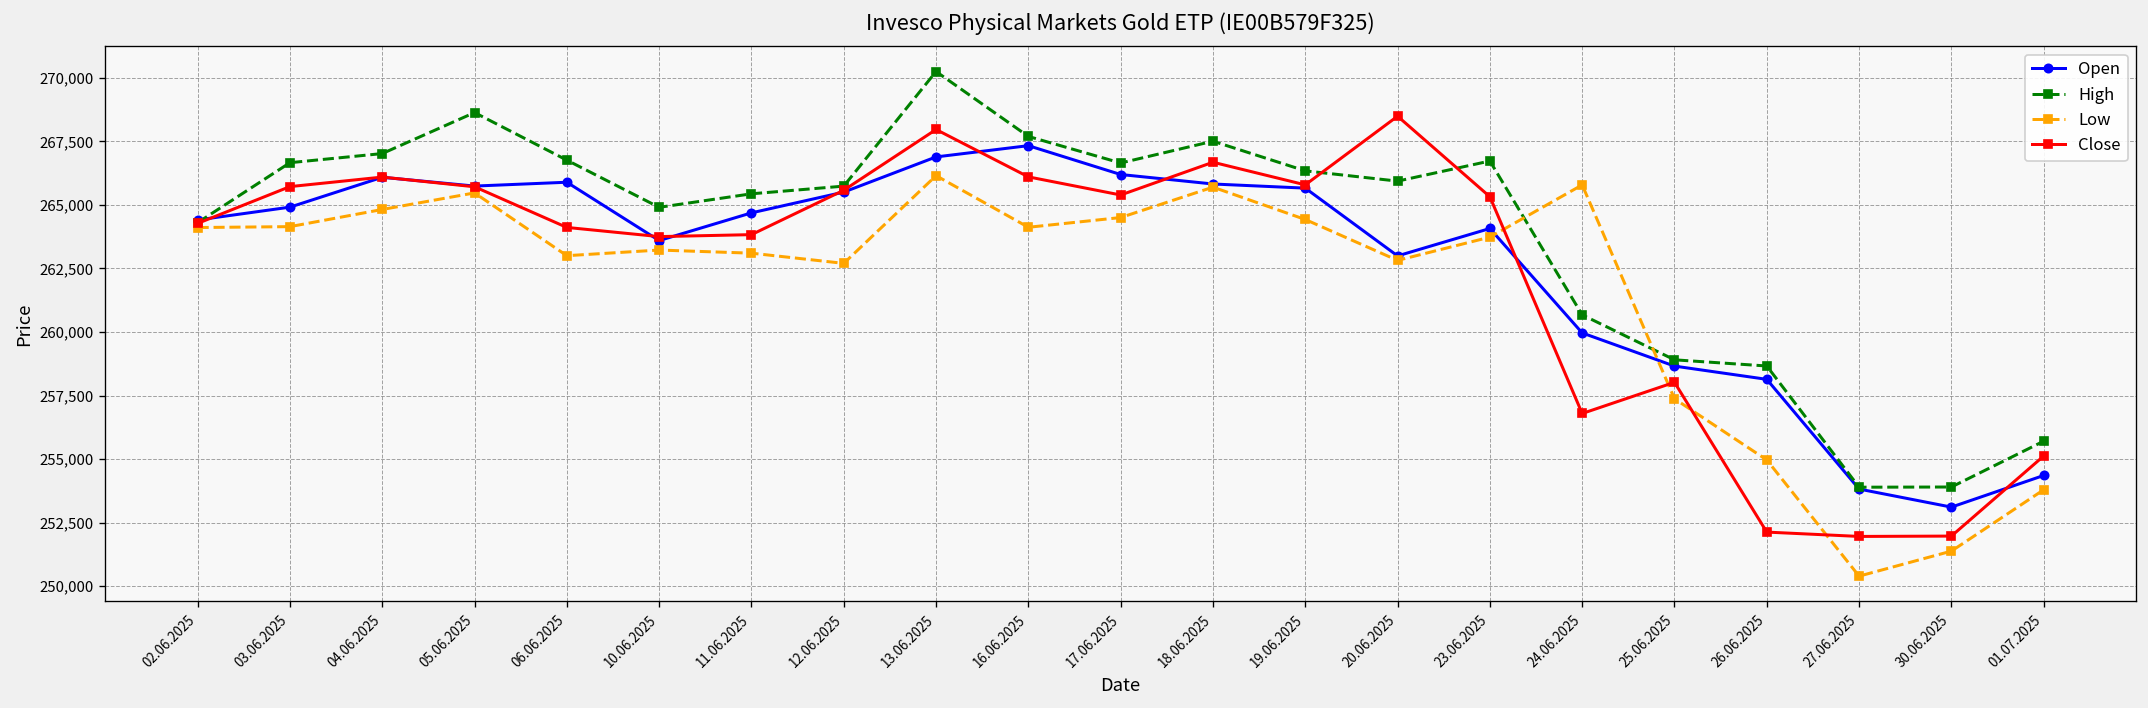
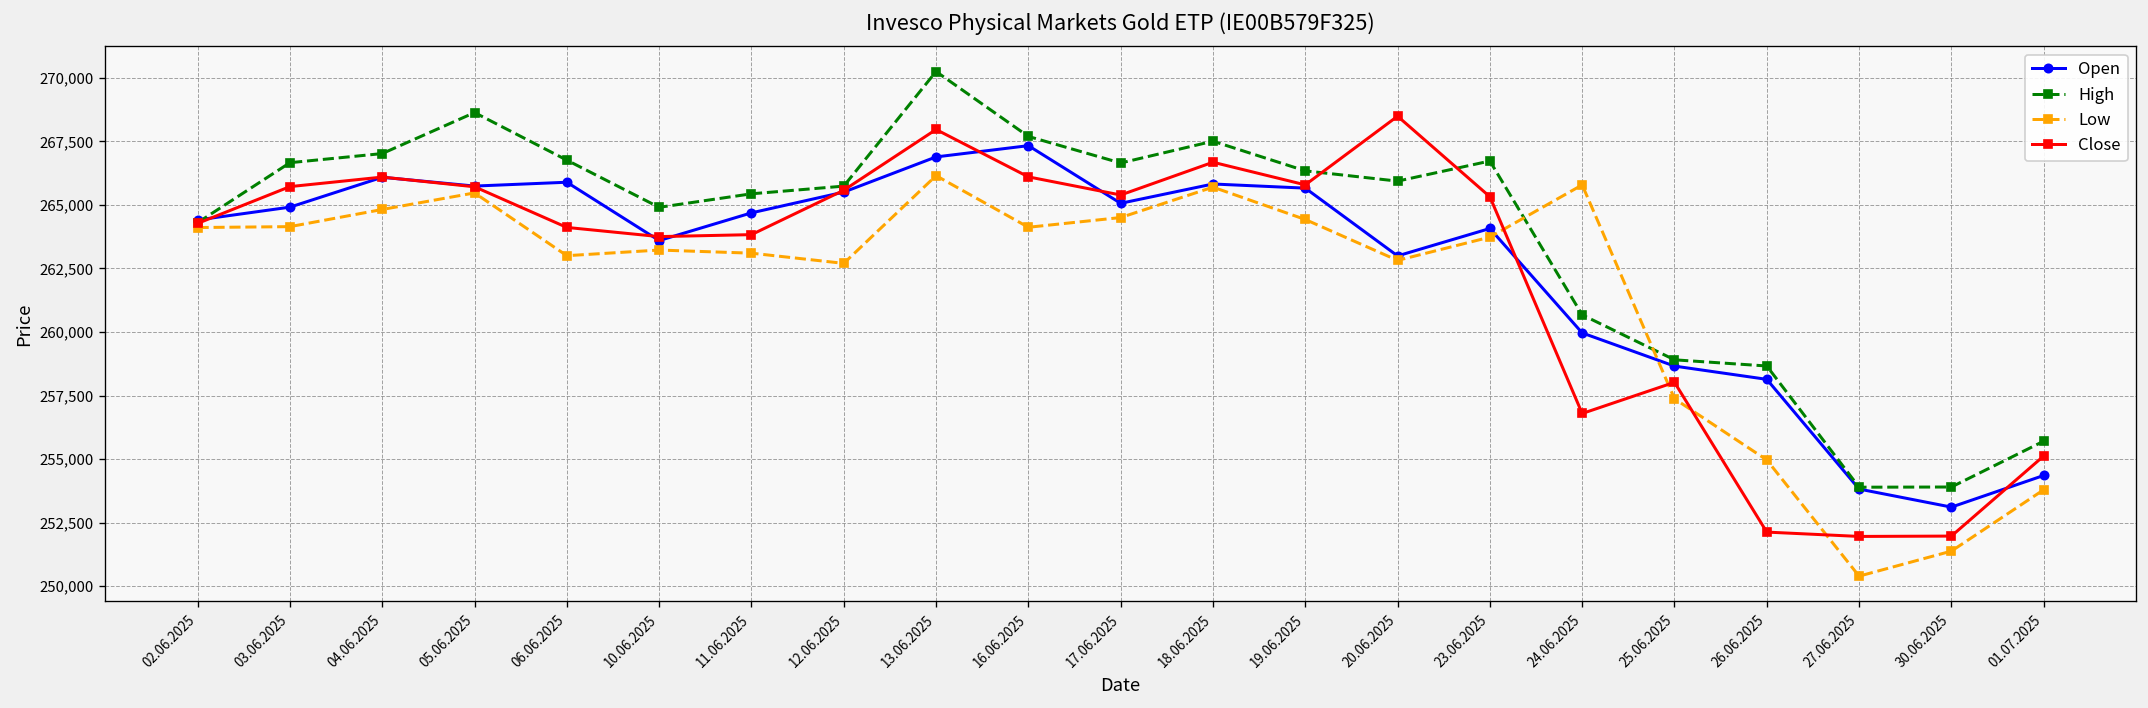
Open, 17.06.2025: 266,200 -> 265,100
